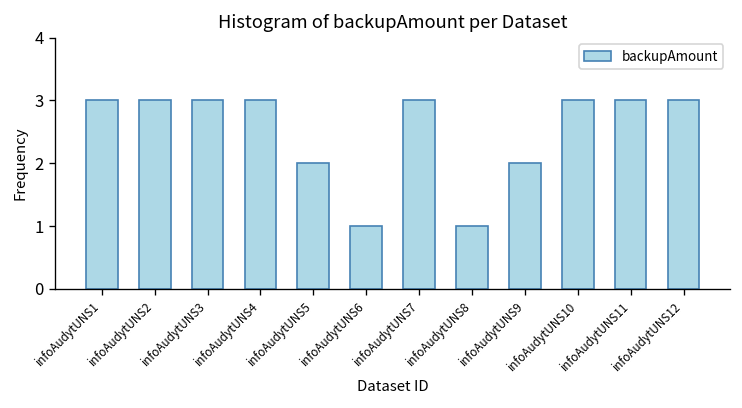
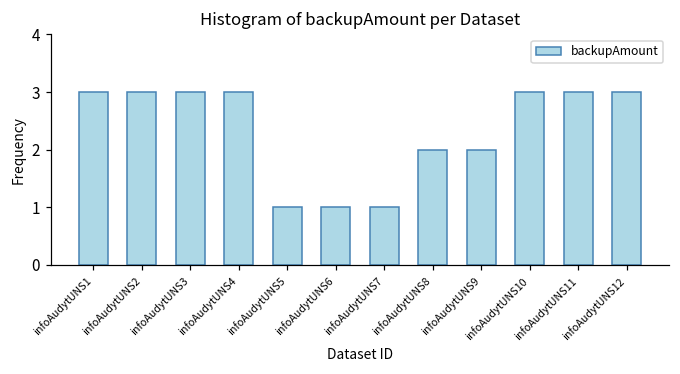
infoAudytUNS5: 2 -> 1
infoAudytUNS7: 3 -> 1
infoAudytUNS8: 1 -> 2
